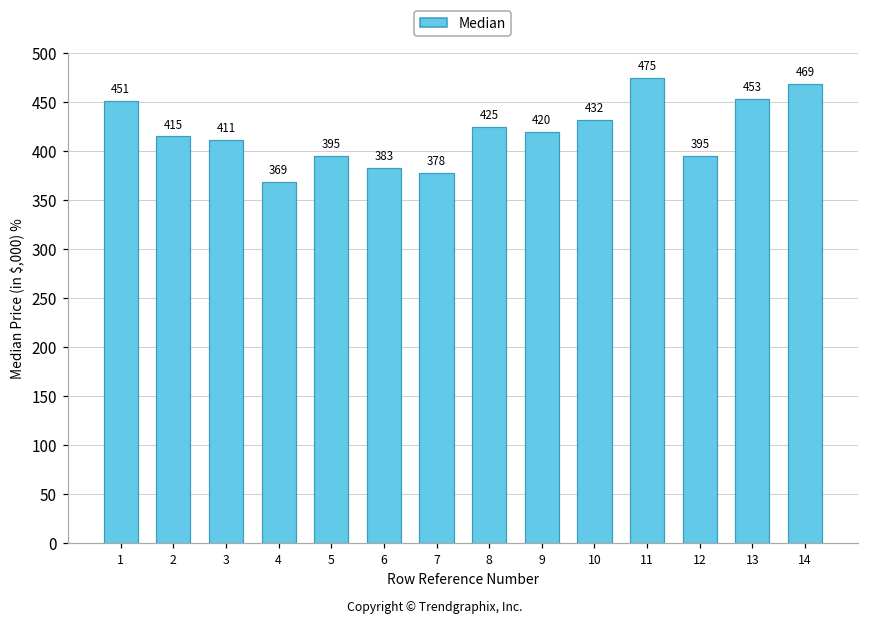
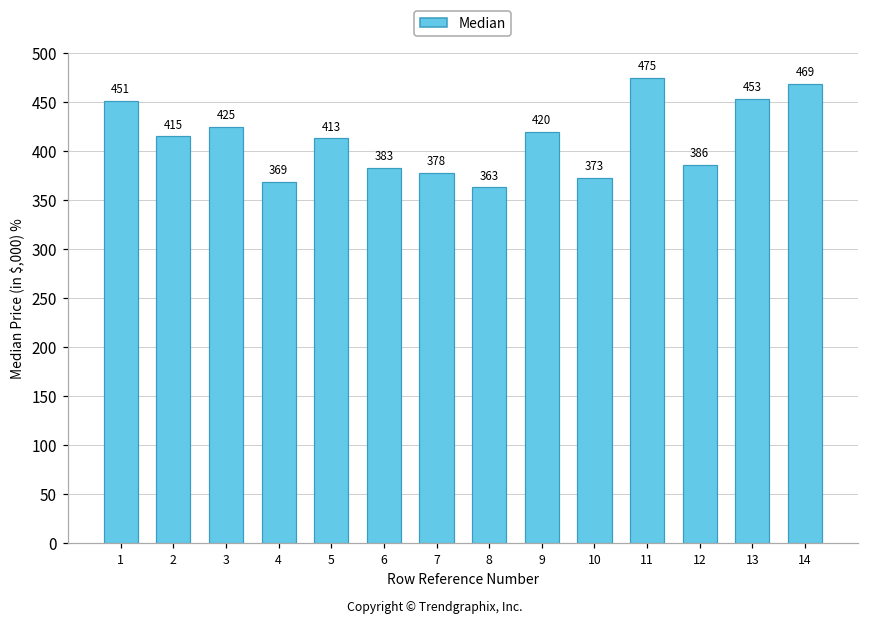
3: 411 -> 425
5: 395 -> 413
8: 425 -> 363
10: 432 -> 373
12: 395 -> 386
